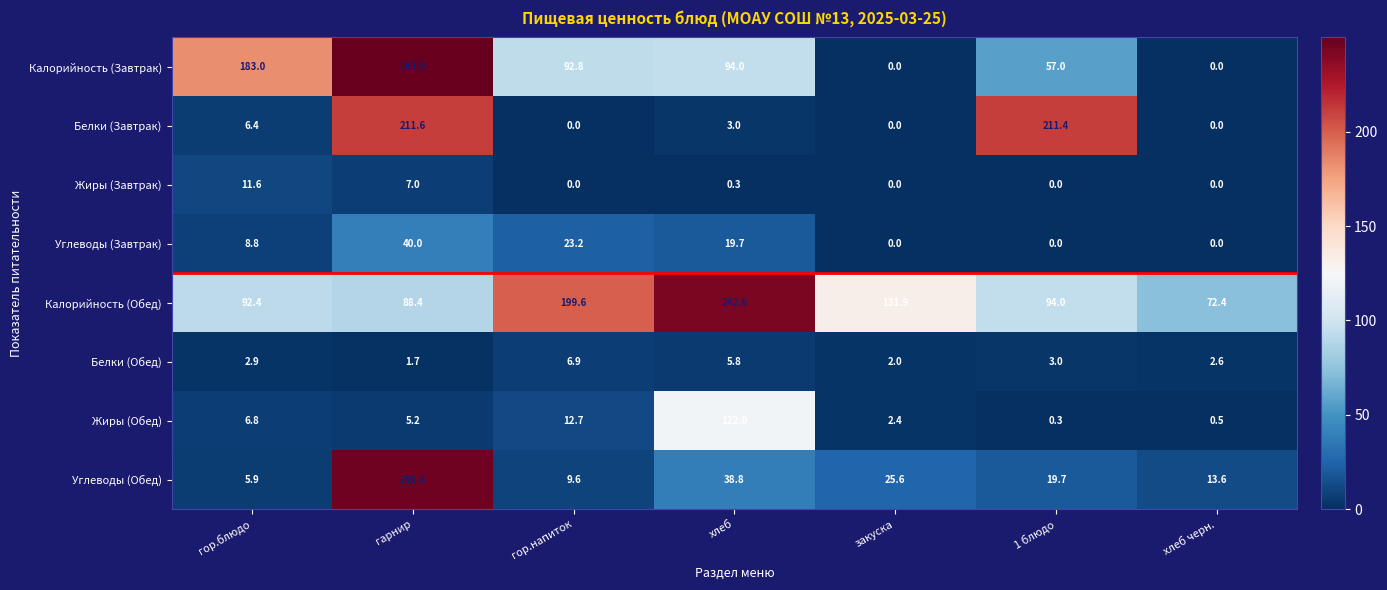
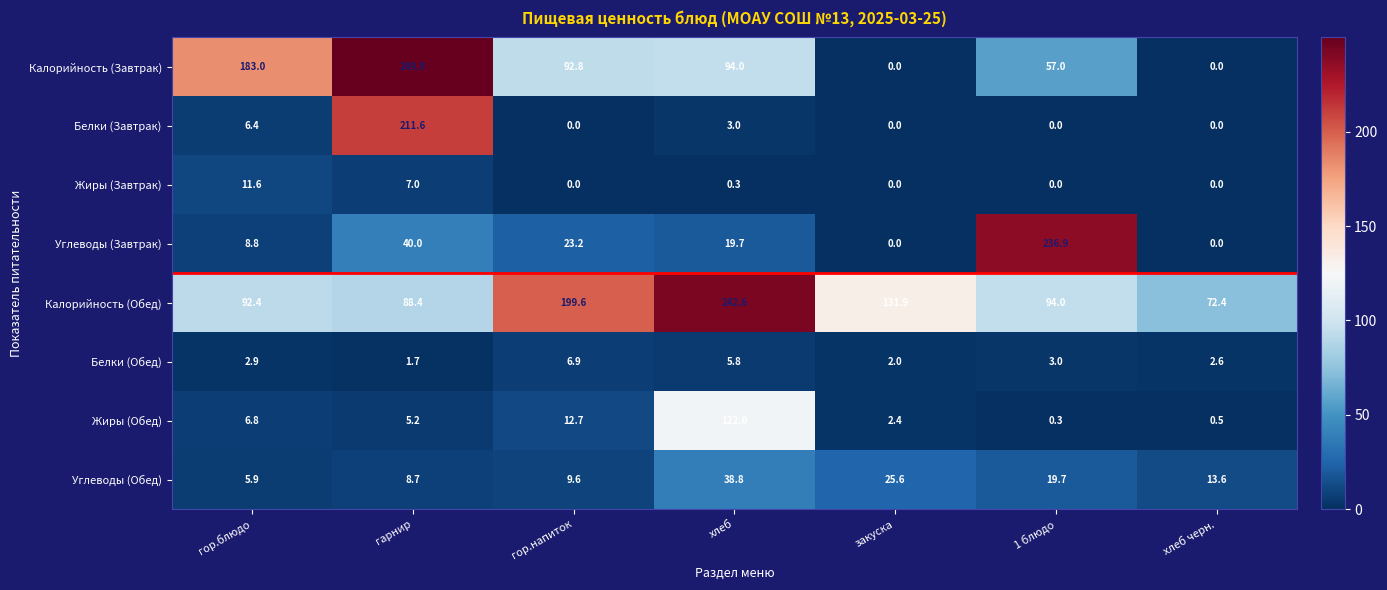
Белки (Завтрак), 1 блюдо: 211.4 -> 0.0
Углеводы (Завтрак), 1 блюдо: 0.0 -> 236.9
Углеводы (Обед), гарнир: 246.8 -> 8.7
